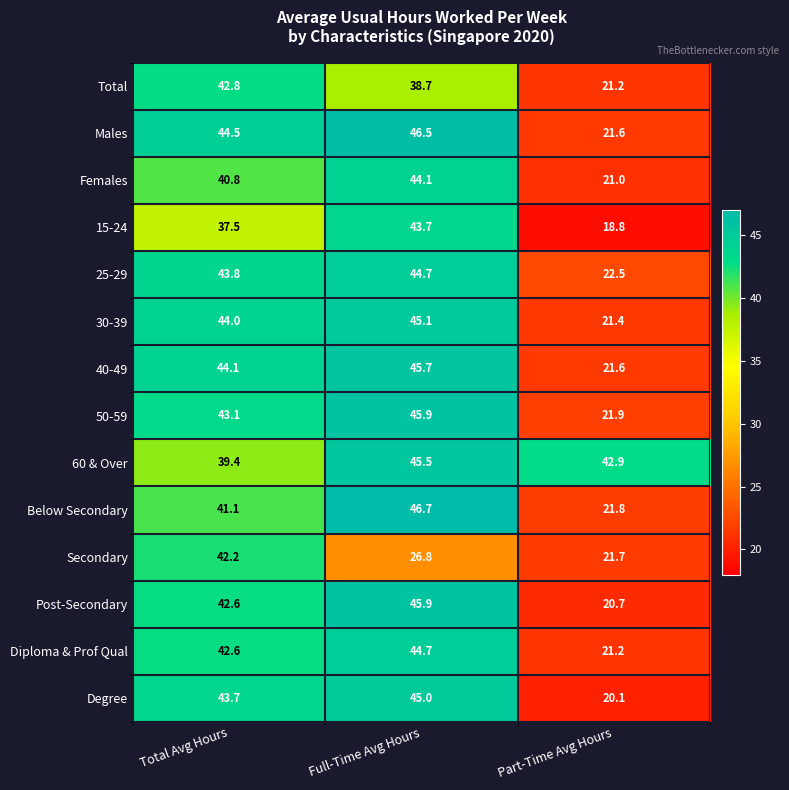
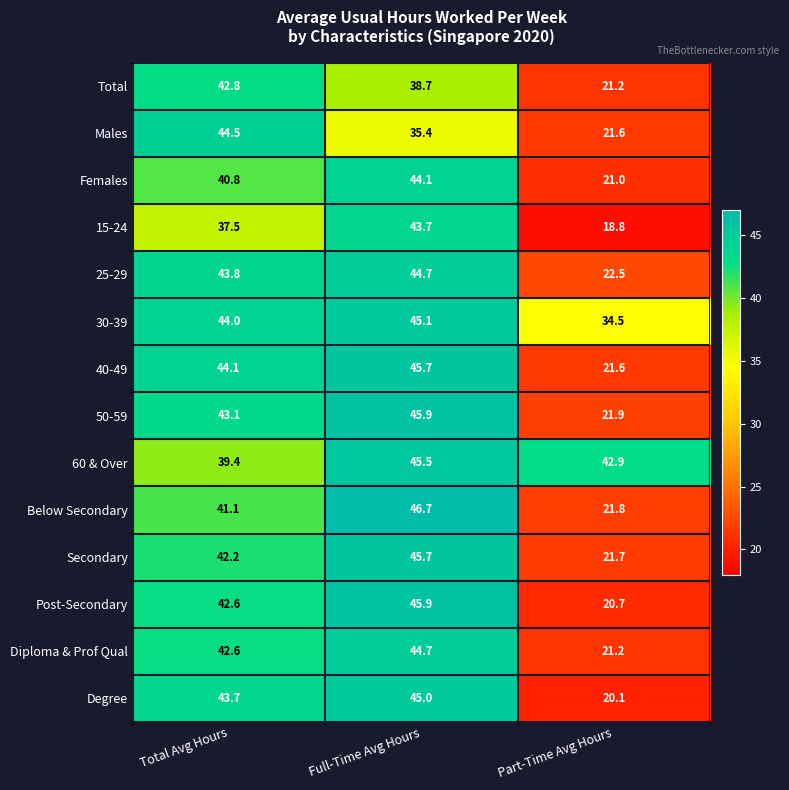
Males, Full-Time Avg Hours: 46.5 -> 35.4
30-39, Part-Time Avg Hours: 21.4 -> 34.5
Secondary, Full-Time Avg Hours: 26.8 -> 45.7
